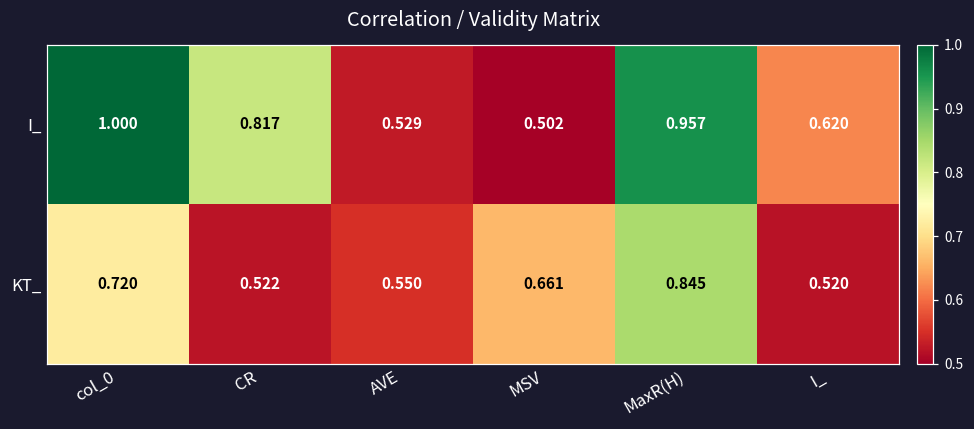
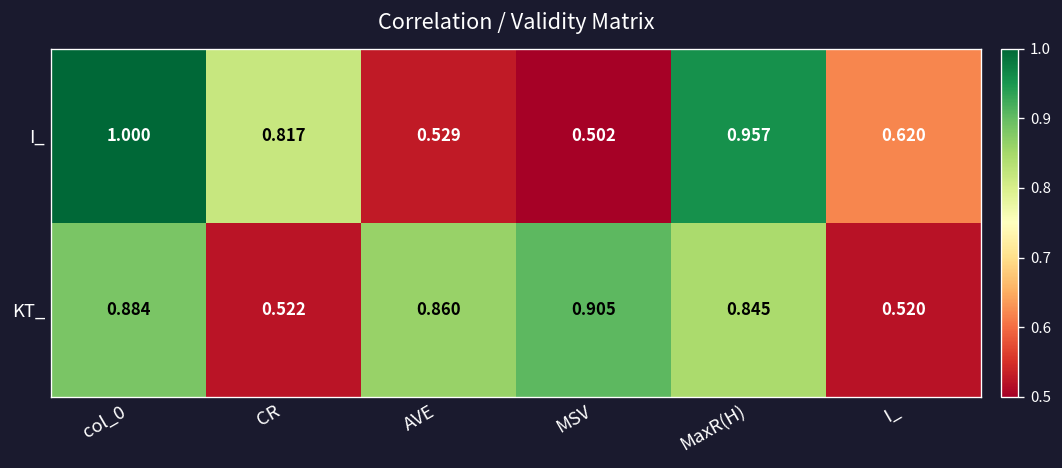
KT_, col_0: 0.720 -> 0.884
KT_, AVE: 0.550 -> 0.860
KT_, MSV: 0.661 -> 0.905
